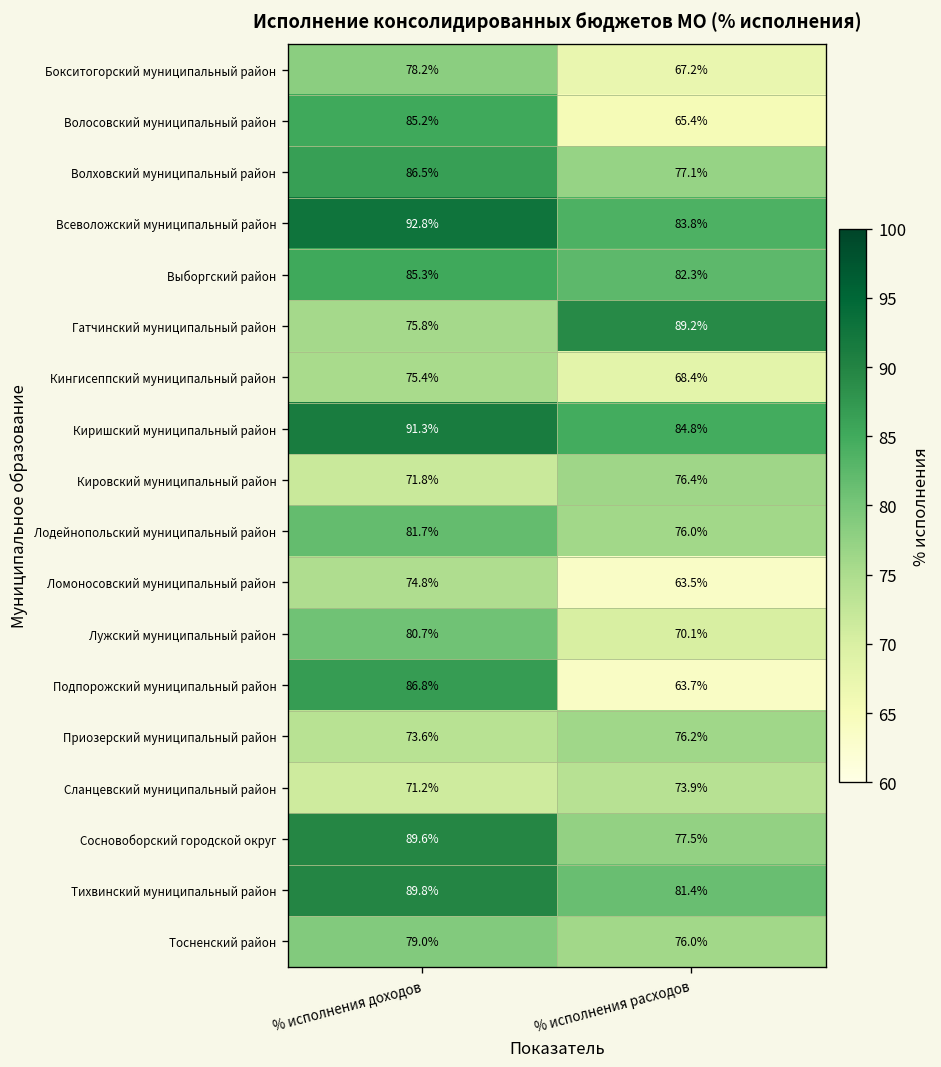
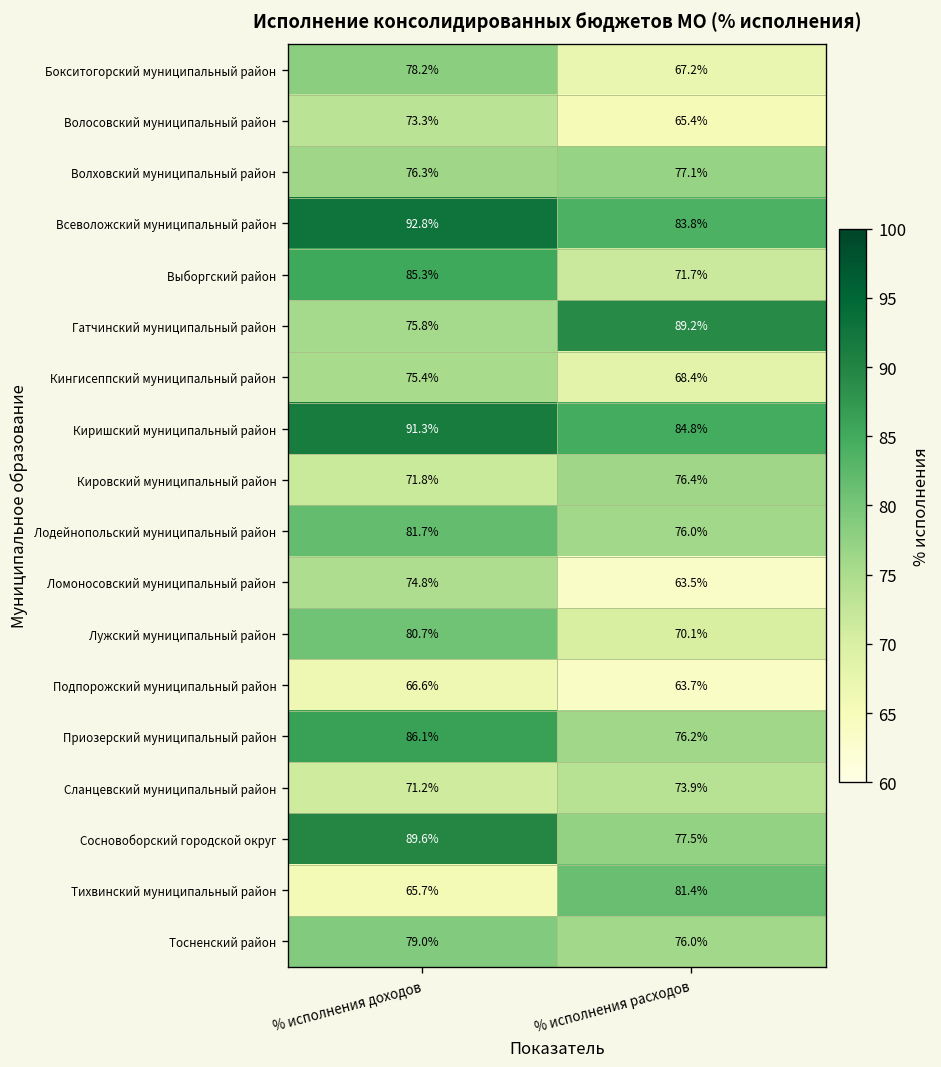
Волосовский муниципальный район, % исполнения доходов: 85.2% -> 73.3%
Волховский муниципальный район, % исполнения доходов: 86.5% -> 76.3%
Выборгский район, % исполнения расходов: 82.3% -> 71.7%
Подпорожский муниципальный район, % исполнения доходов: 86.8% -> 66.6%
Приозерский муниципальный район, % исполнения доходов: 73.6% -> 86.1%
Тихвинский муниципальный район, % исполнения доходов: 89.8% -> 65.7%
